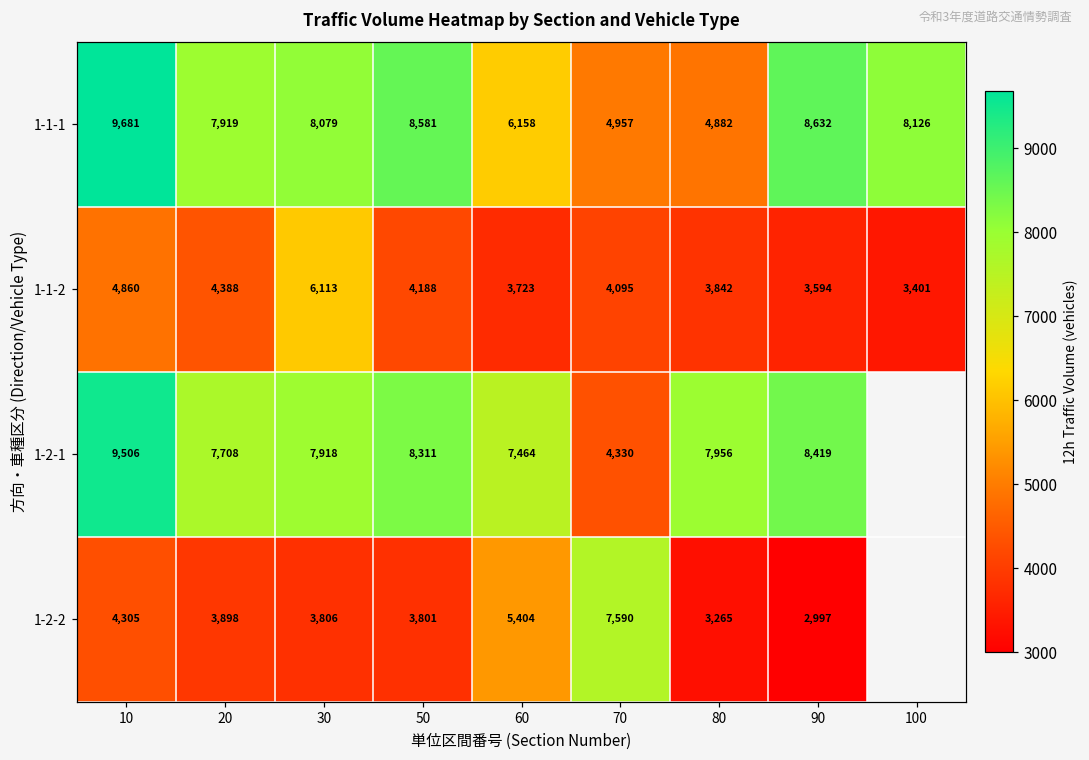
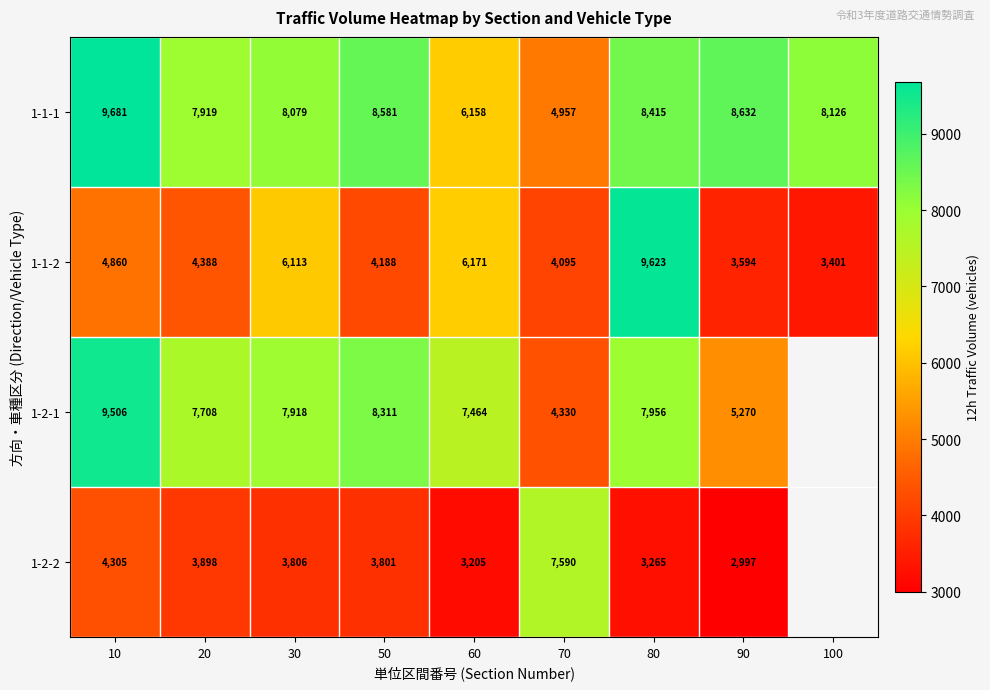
1-1-1, 80: 4,882 -> 8,415
1-1-2, 60: 3,723 -> 6,171
1-1-2, 80: 3,842 -> 9,623
1-2-1, 90: 8,419 -> 5,270
1-2-2, 60: 5,404 -> 3,205
